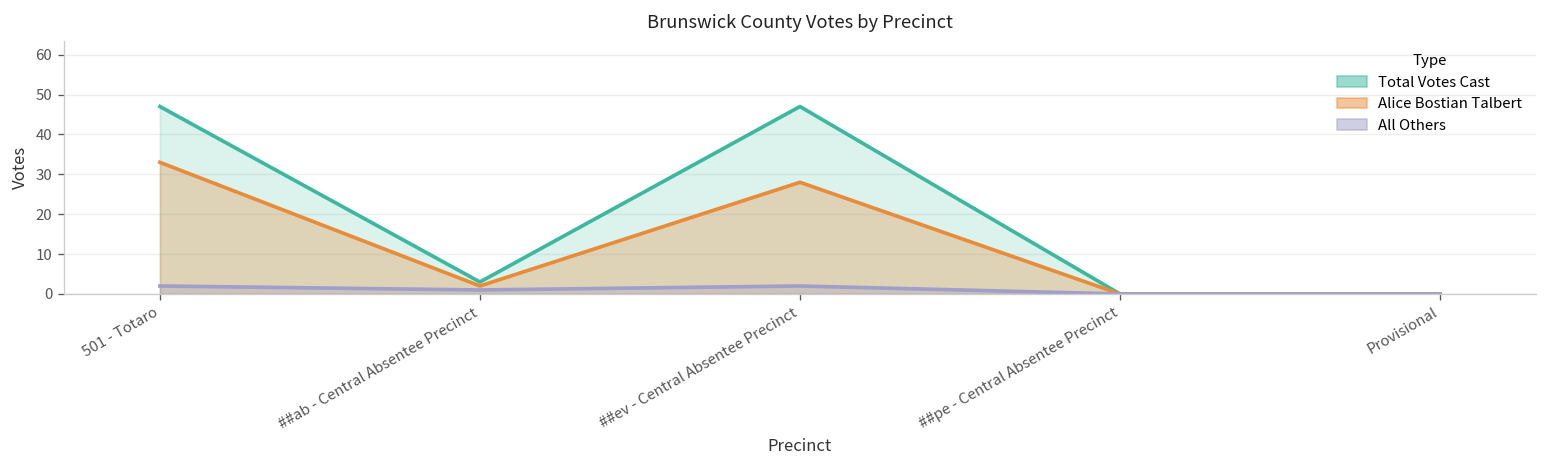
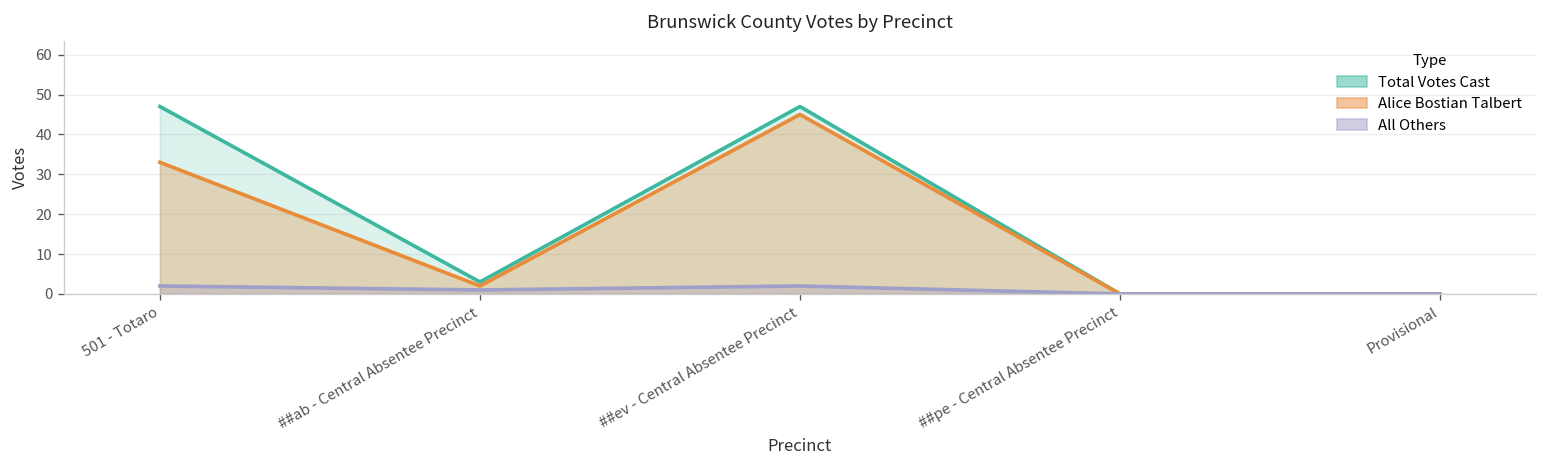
Alice Bostian Talbert, ##ev - Central Absentee Precinct: 28 -> 45
